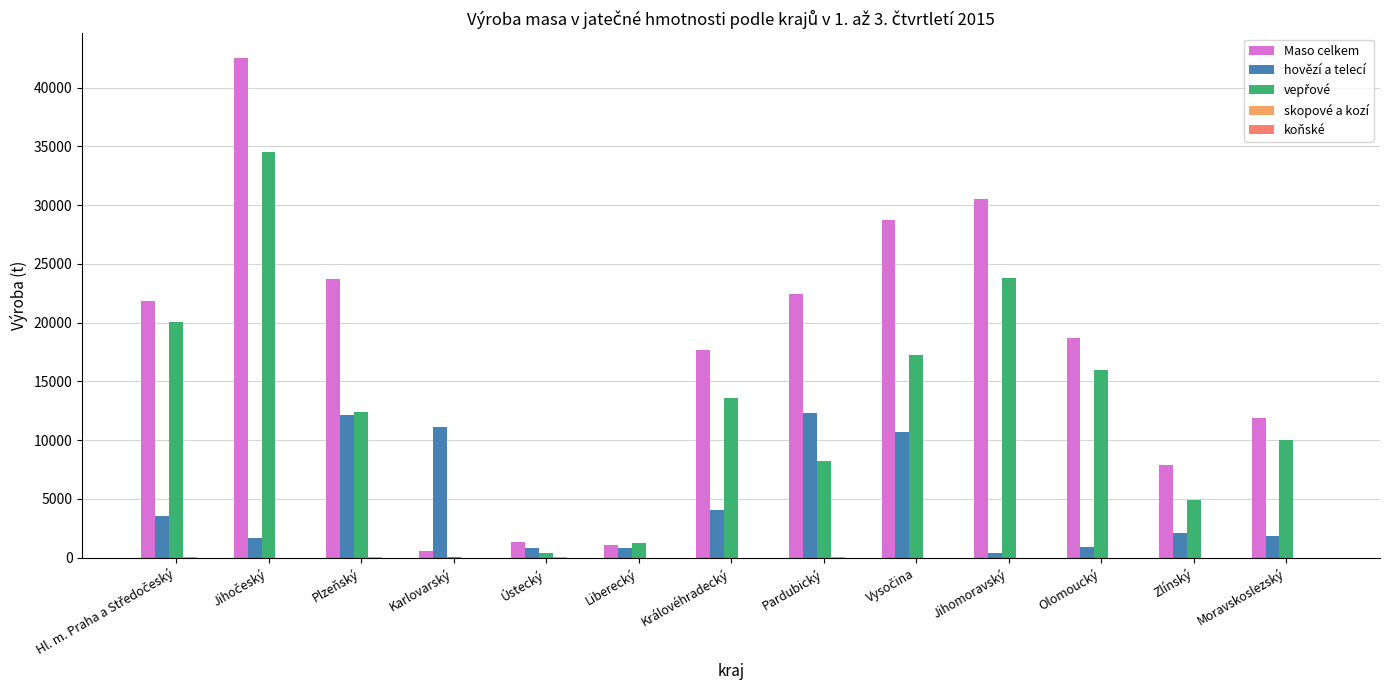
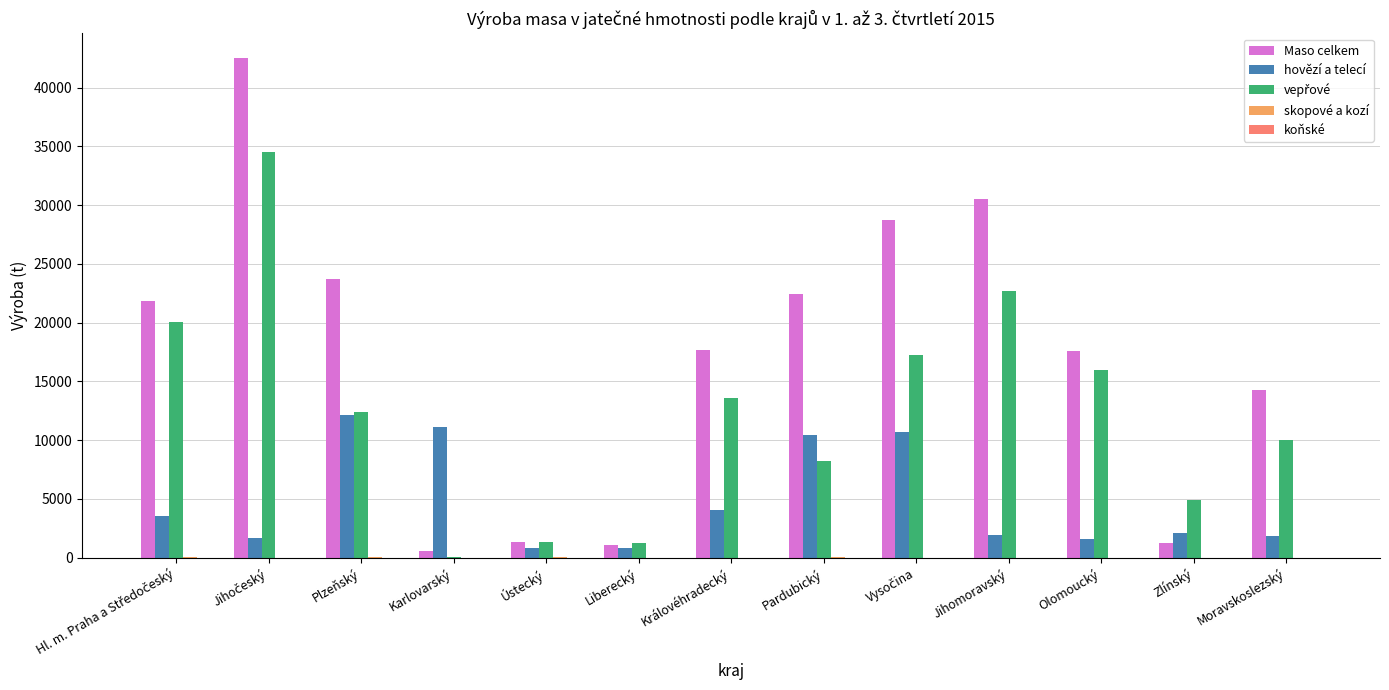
vepřové, Ústecký: 400 -> 1300
hovězí a telecí, Pardubický: 12300 -> 10500
hovězí a telecí, Jihomoravský: 400 -> 1900
vepřové, Jihomoravský: 23800 -> 22700
Maso celkem, Olomoucký: 18700 -> 17500
hovězí a telecí, Olomoucký: 900 -> 1600
Maso celkem, Zlínský: 7900 -> 1200
Maso celkem, Moravskoslezský: 11900 -> 14300
